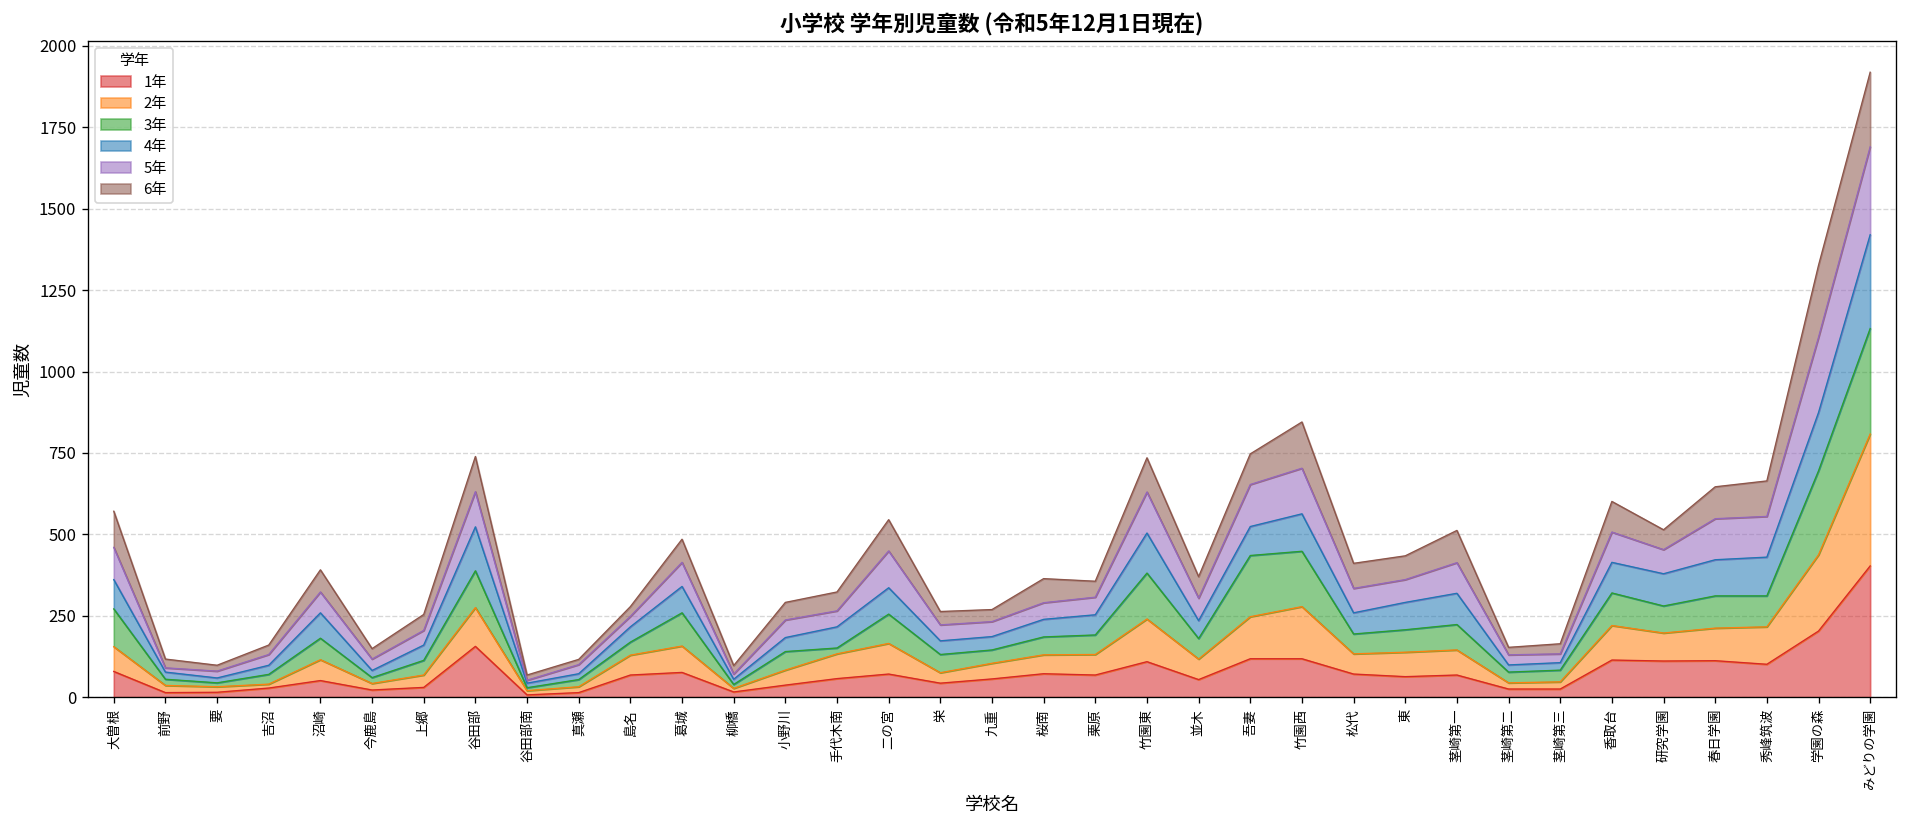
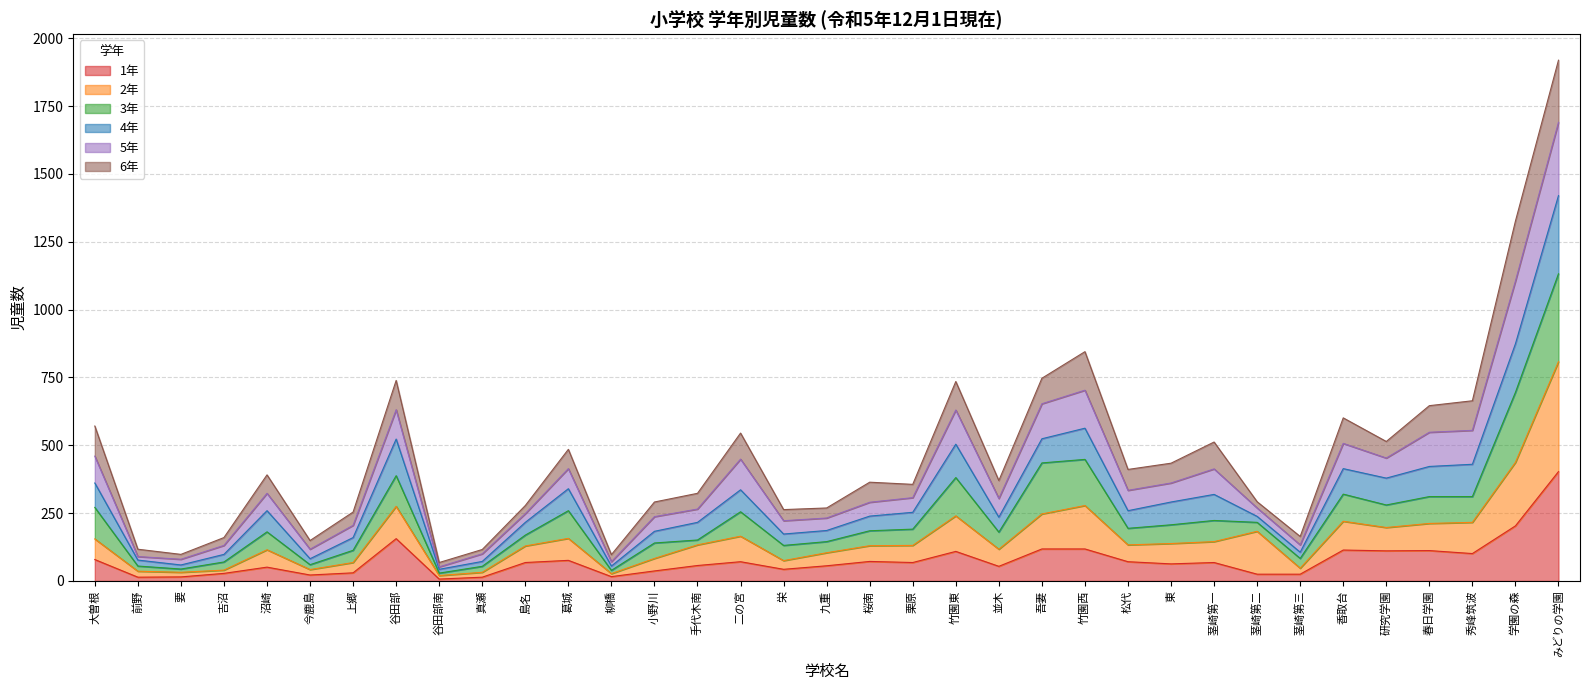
2年, 茎崎第二: 20 -> 160
